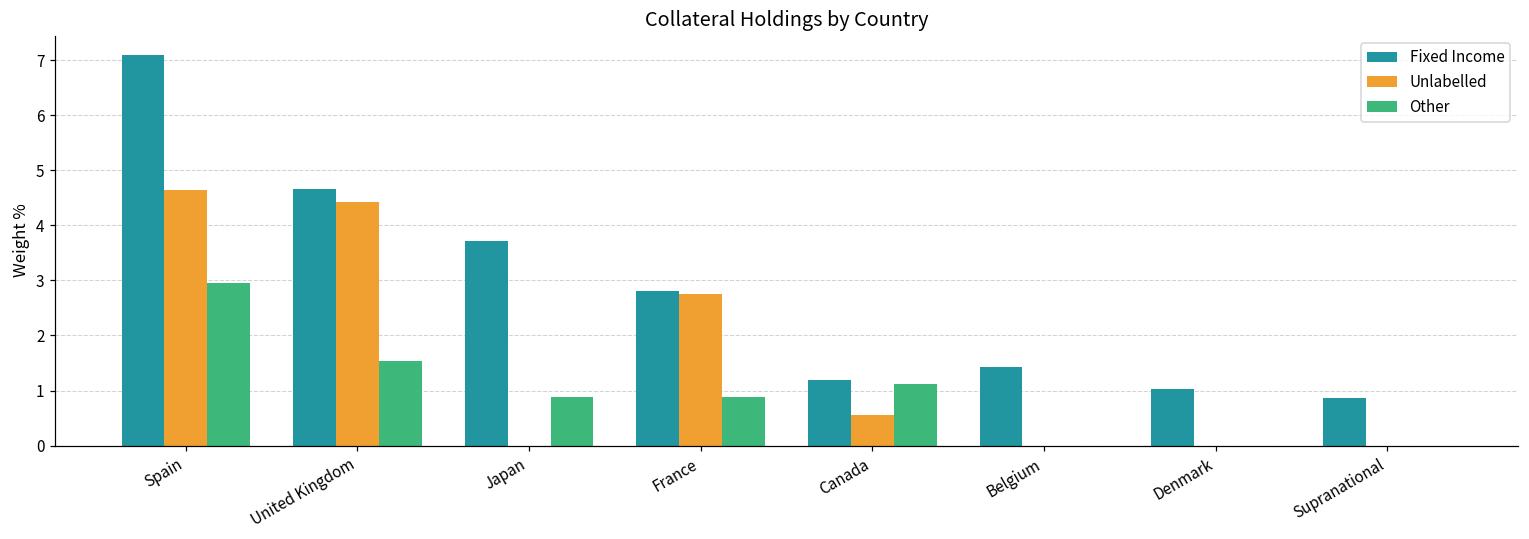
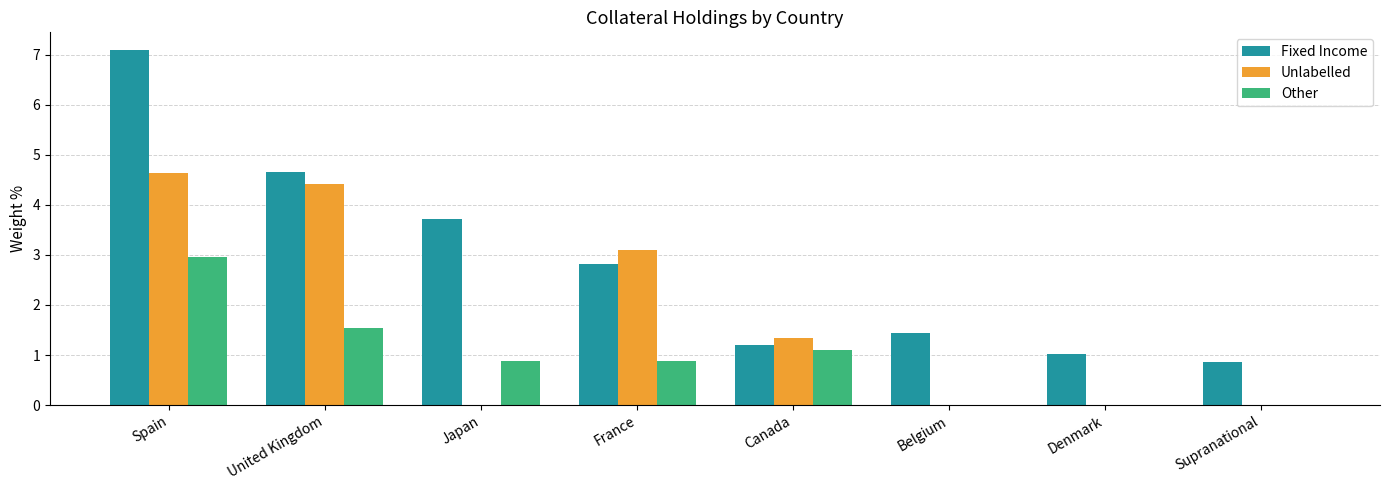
Unlabelled, France: 2.8 -> 3.1
Unlabelled, Canada: 0.6 -> 1.3
